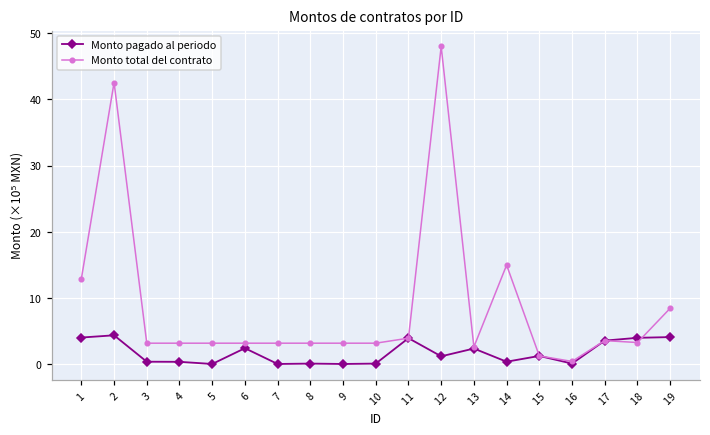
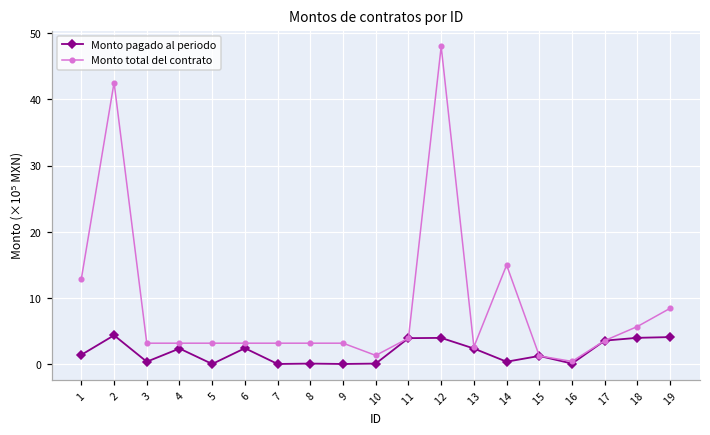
Monto pagado al periodo, 1: 4 -> 1
Monto pagado al periodo, 4: 0 -> 2
Monto total del contrato, 10: 3 -> 1
Monto pagado al periodo, 12: 1 -> 4
Monto total del contrato, 18: 3 -> 6
